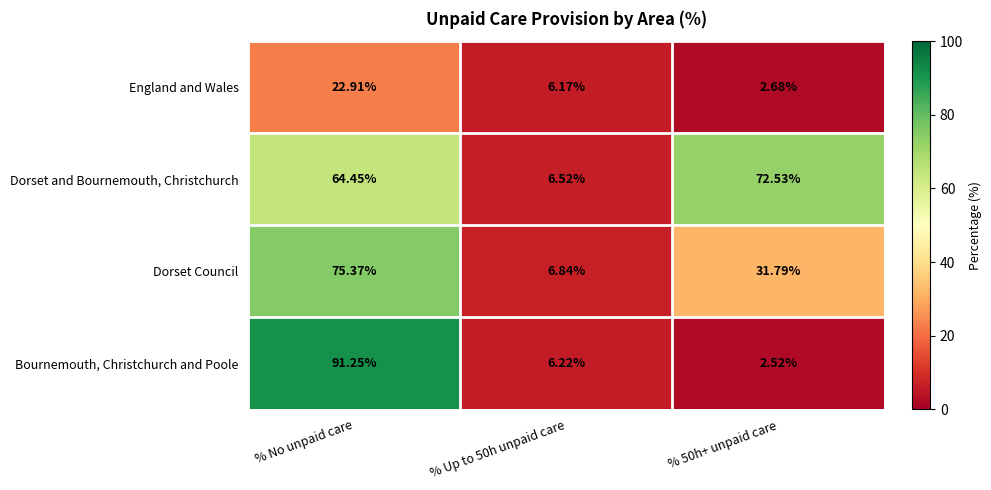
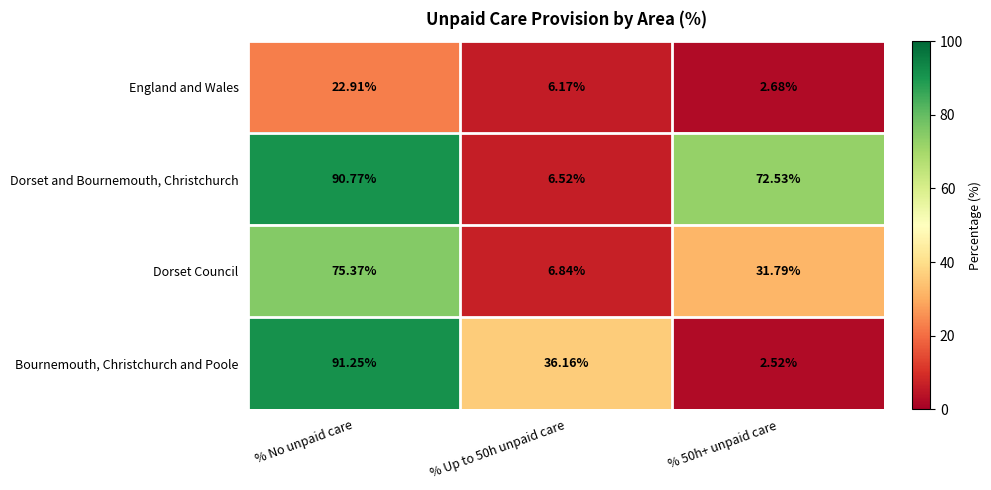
Dorset and Bournemouth, Christchurch, % No unpaid care: 64.45% -> 90.77%
Bournemouth, Christchurch and Poole, % Up to 50h unpaid care: 6.22% -> 36.16%
